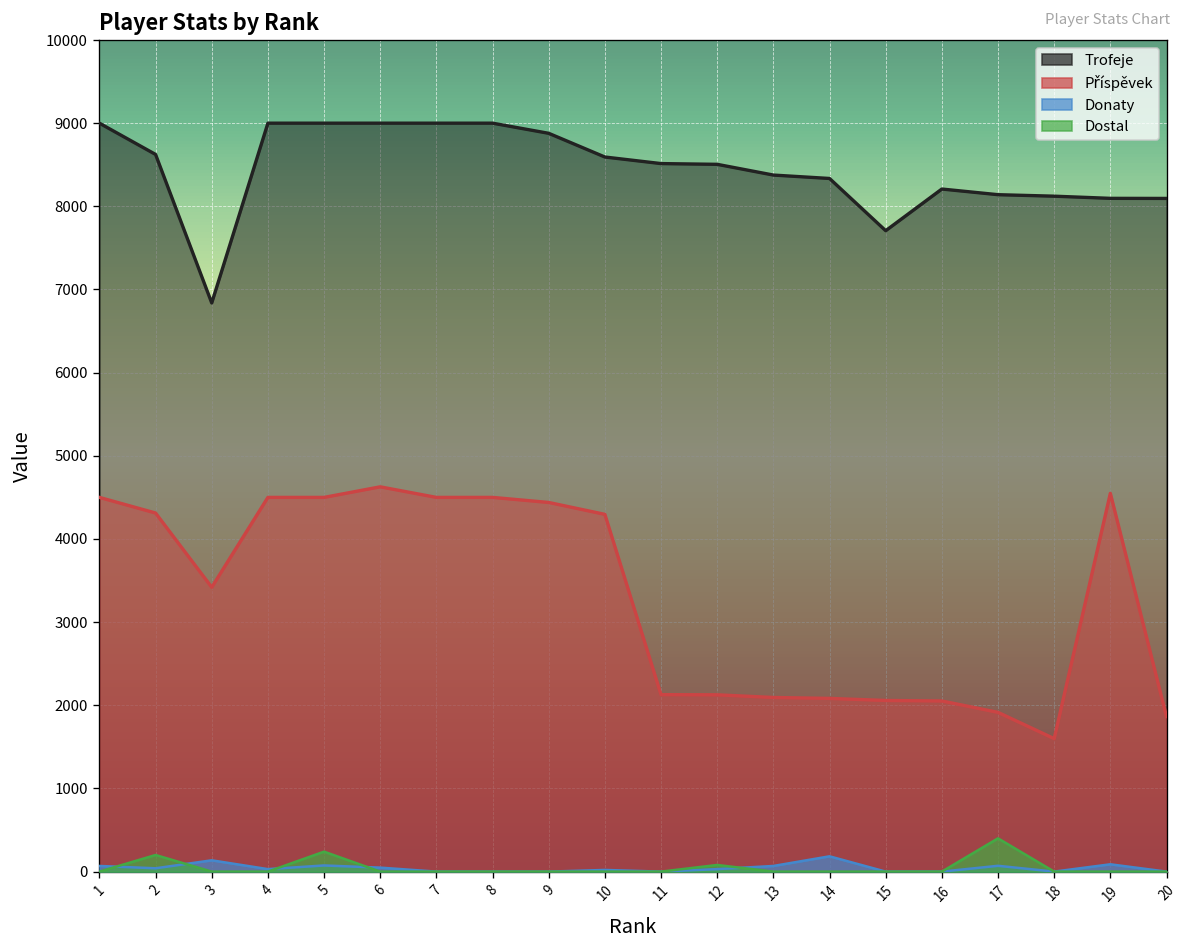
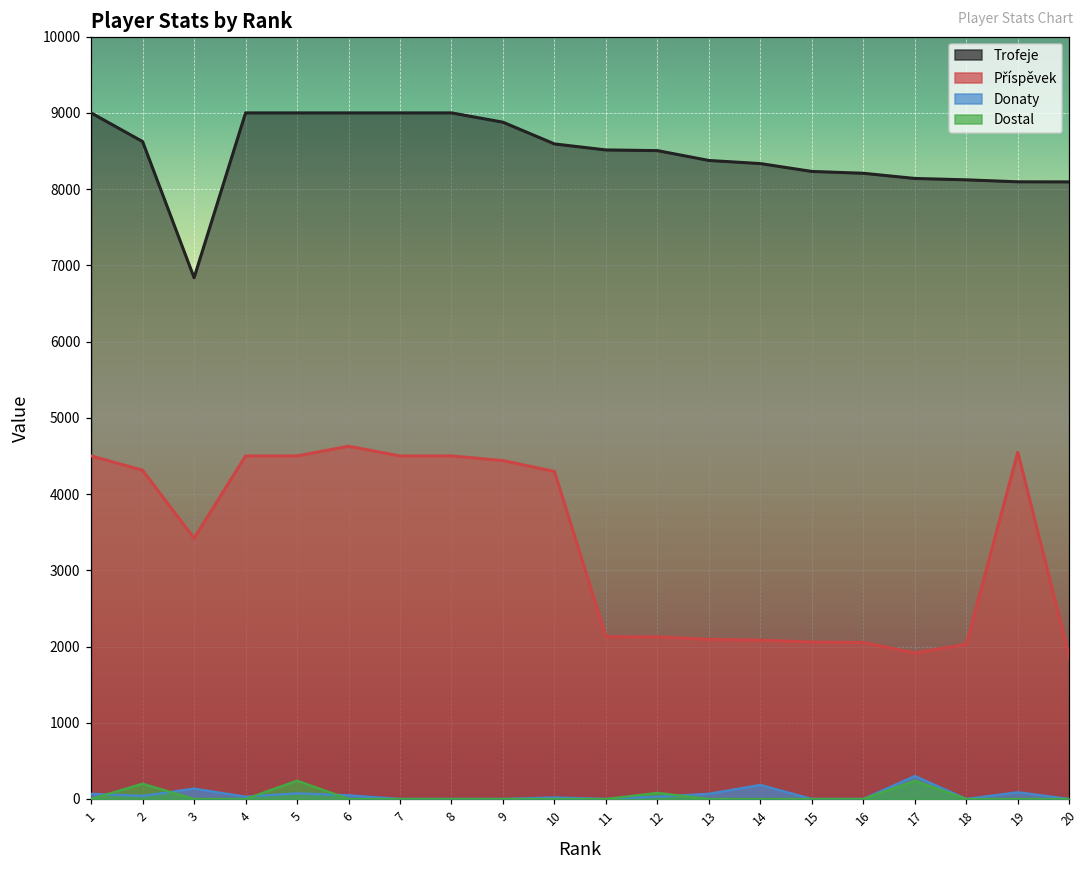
Trofeje, 15: 7700 -> 8200
Donaty, 17: 100 -> 300
Dostal, 17: 400 -> 200
Příspěvek, 18: 1600 -> 2000
